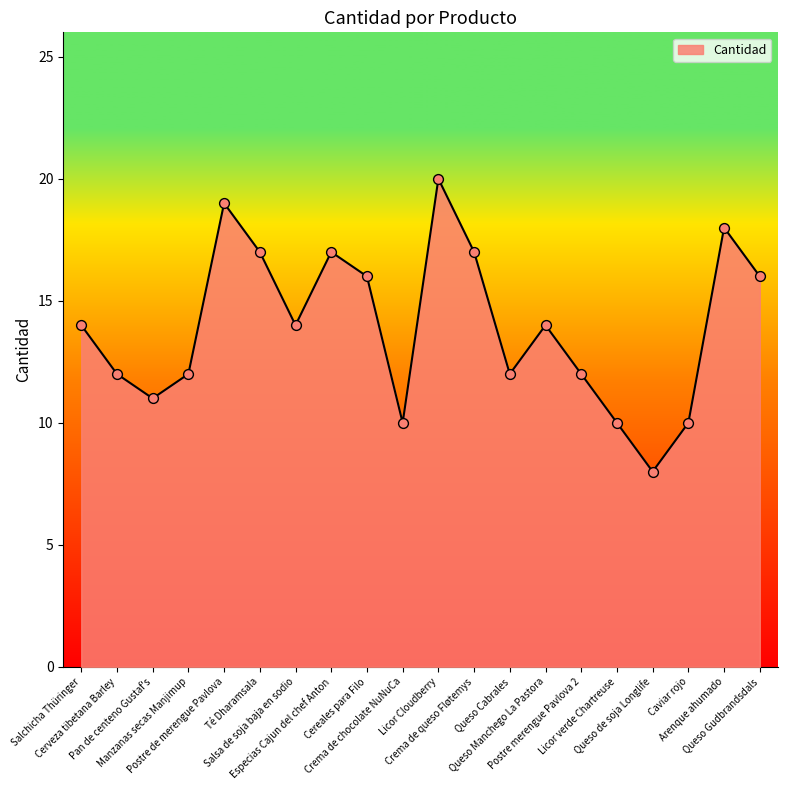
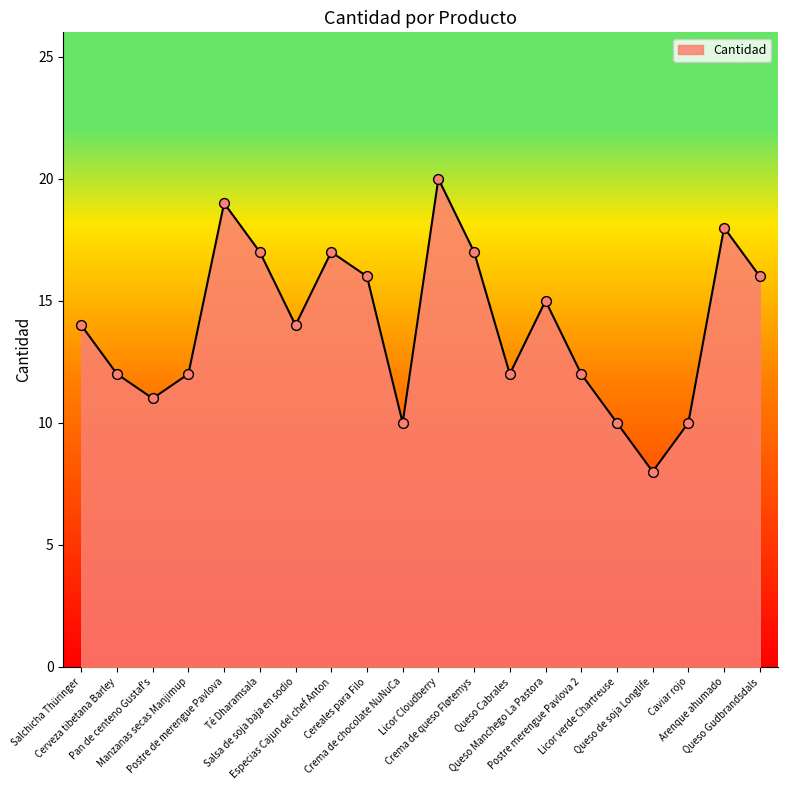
Queso Manchego La Pastora: 14 -> 15
